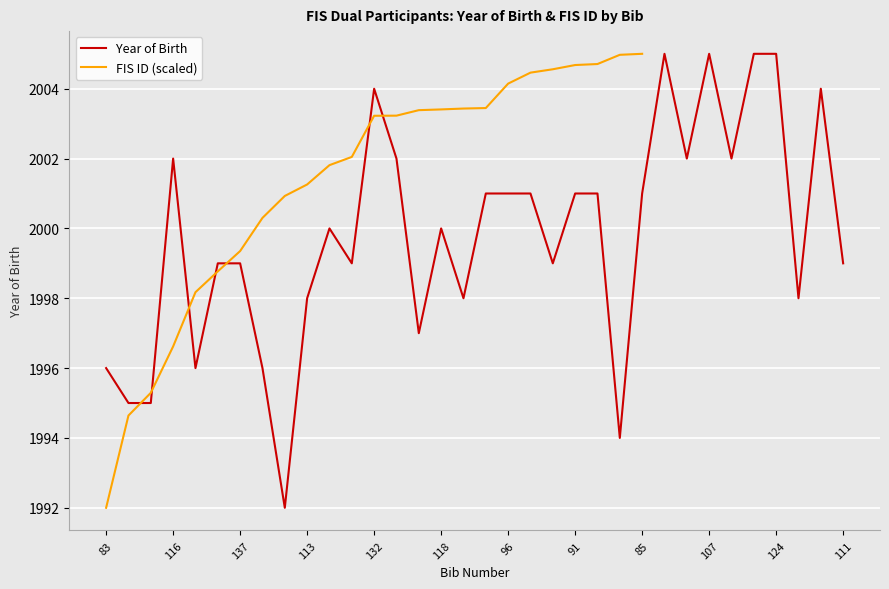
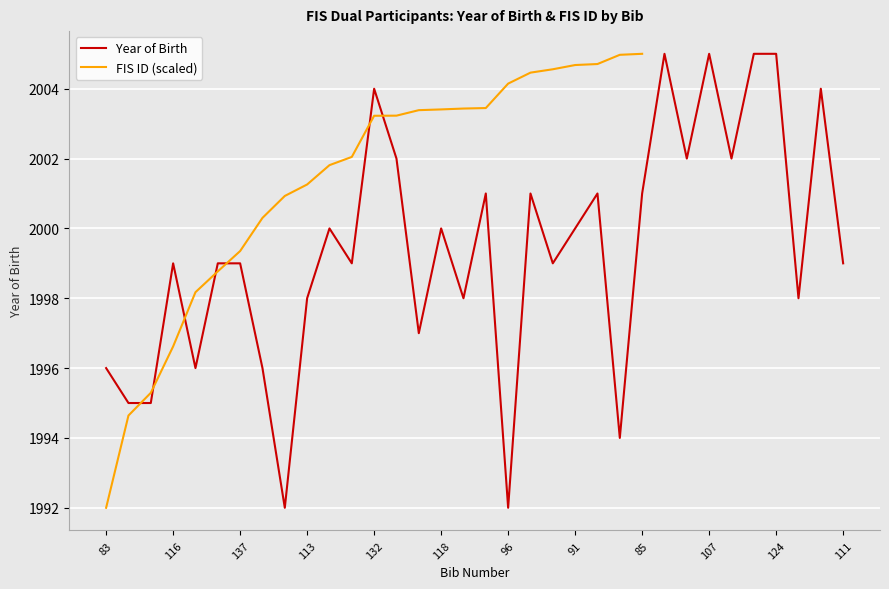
Year of Birth, 116: 2002 -> 1999
Year of Birth, 96: 2001 -> 1992
Year of Birth, 91: 2001 -> 2000
